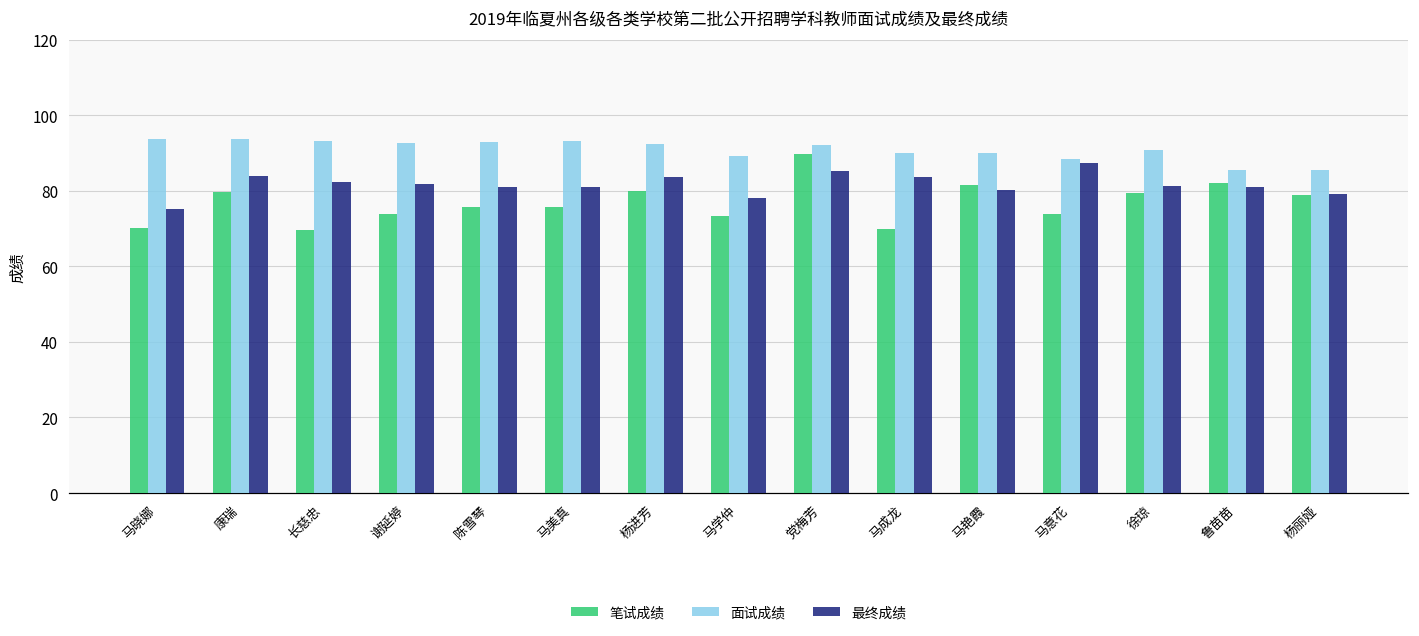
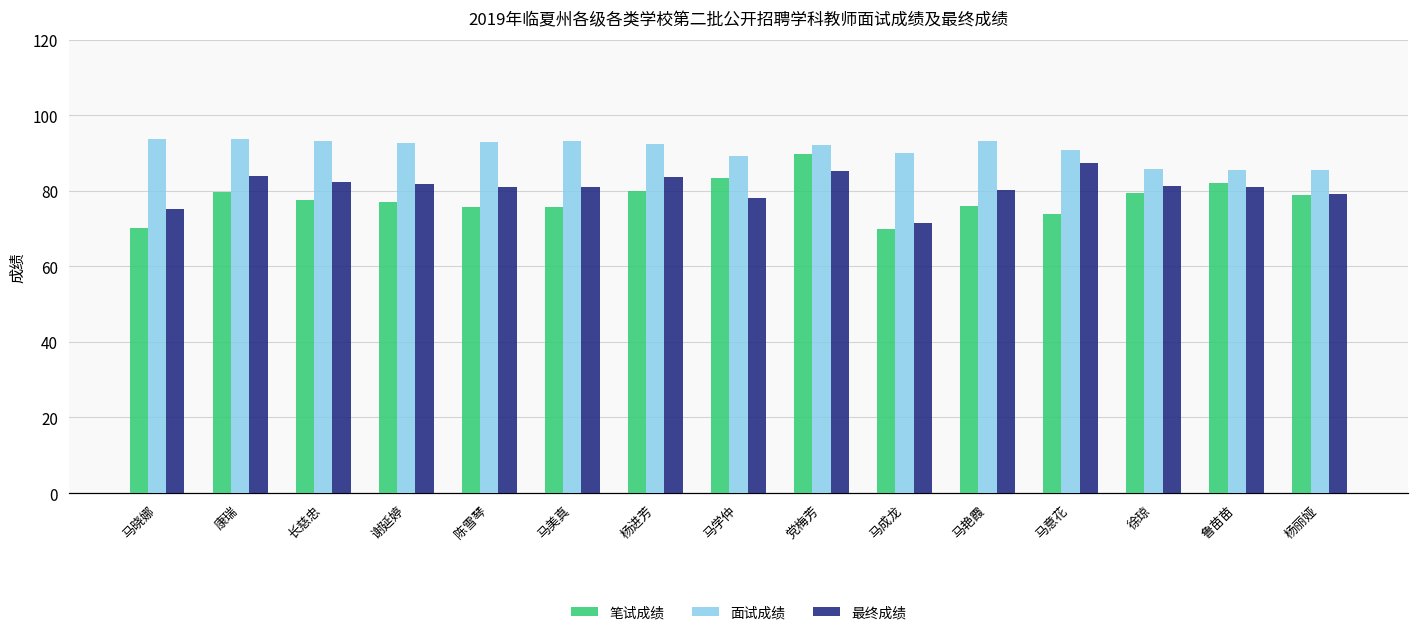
笔试成绩, 长慈忠: 70 -> 77
笔试成绩, 谢延婷: 74 -> 77
笔试成绩, 马学仲: 73 -> 83
最终成绩, 马成龙: 84 -> 71
笔试成绩, 马艳霞: 82 -> 76
面试成绩, 马艳霞: 90 -> 93
面试成绩, 马意花: 88 -> 91
面试成绩, 徐琼: 91 -> 86
